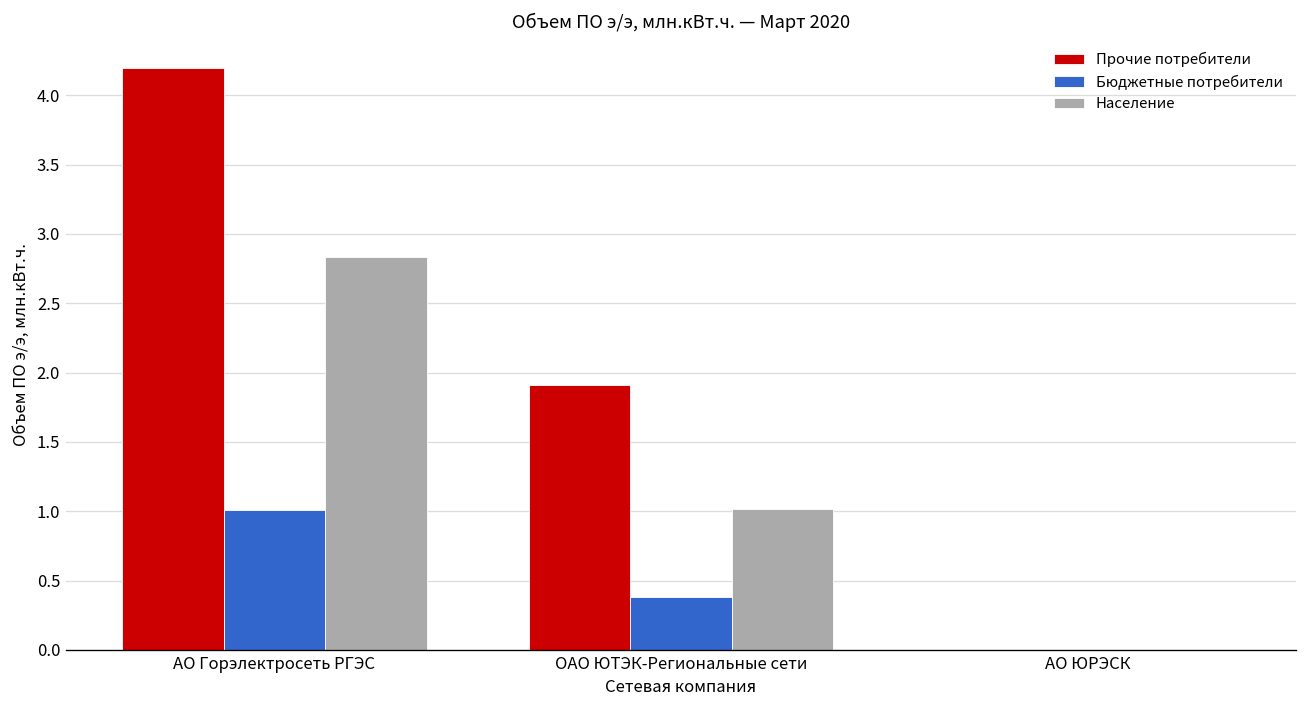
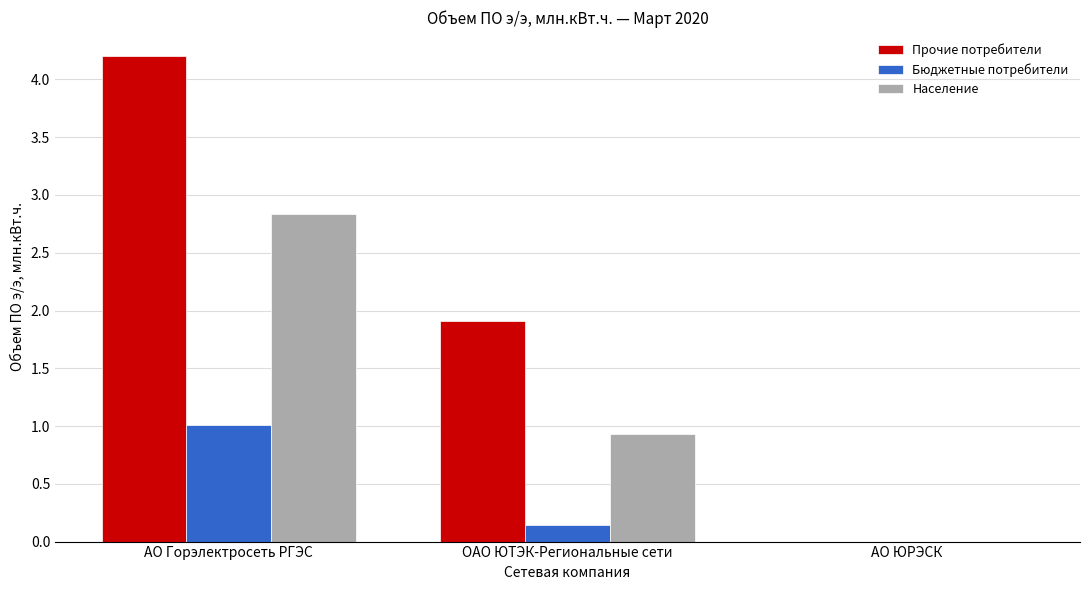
Бюджетные потребители, ОАО ЮТЭК-Региональные сети: 0.38 -> 0.15
Население, ОАО ЮТЭК-Региональные сети: 1.02 -> 0.93
